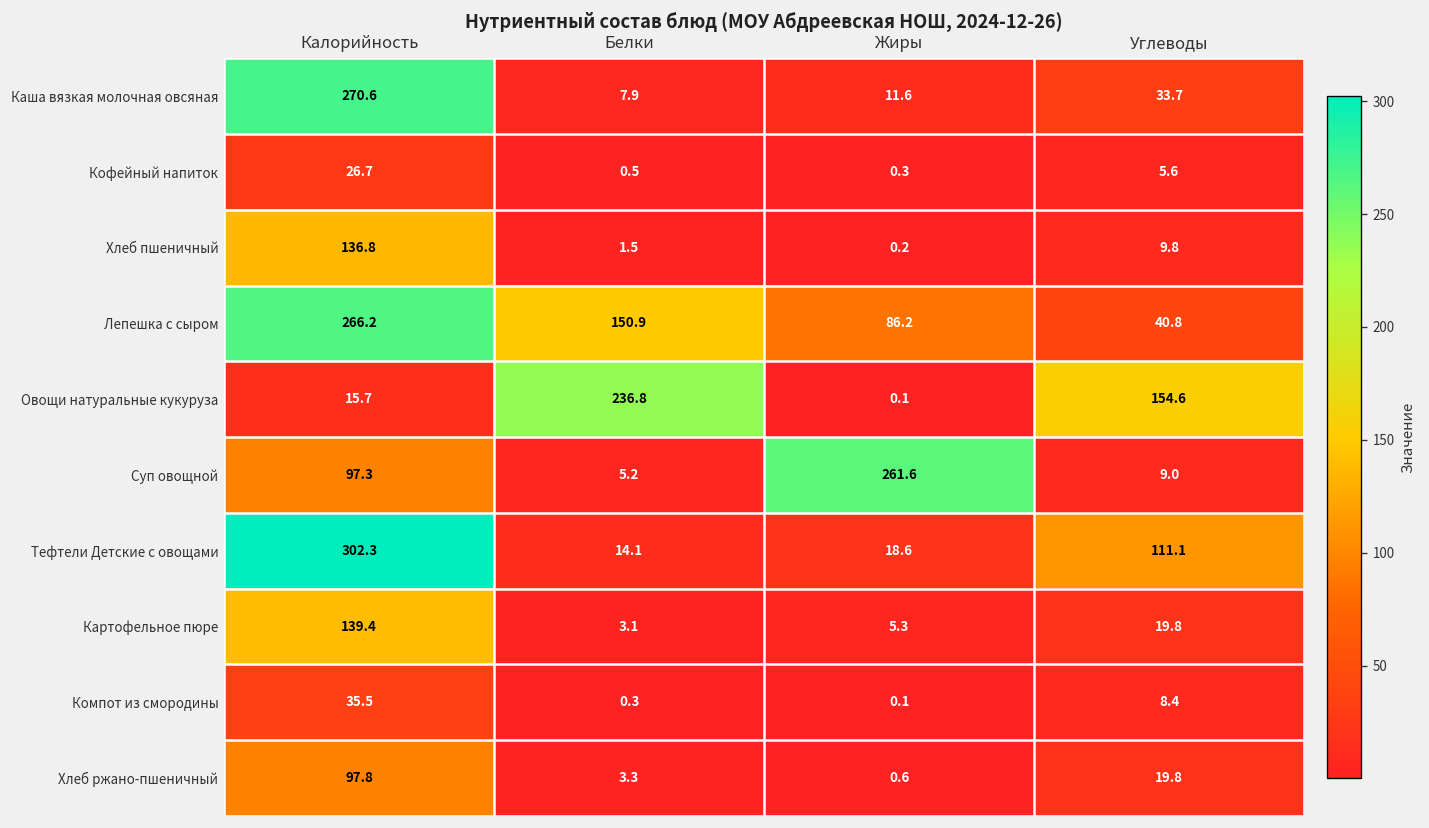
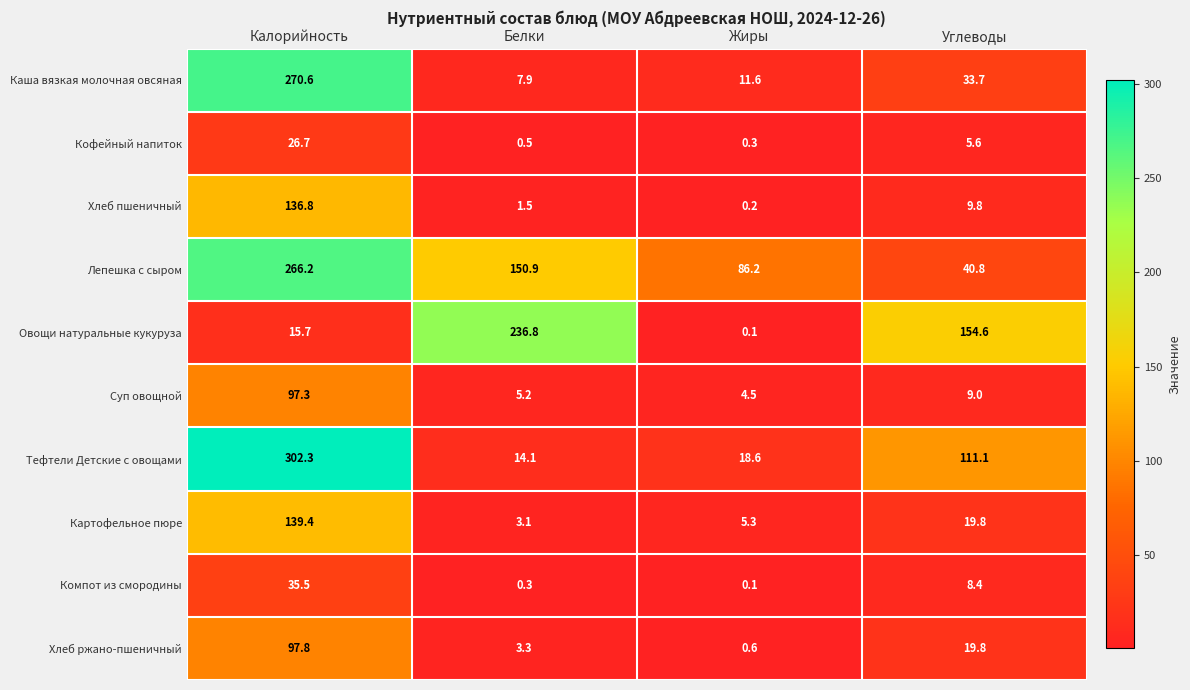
Суп овощной, Жиры: 261.6 -> 4.5
